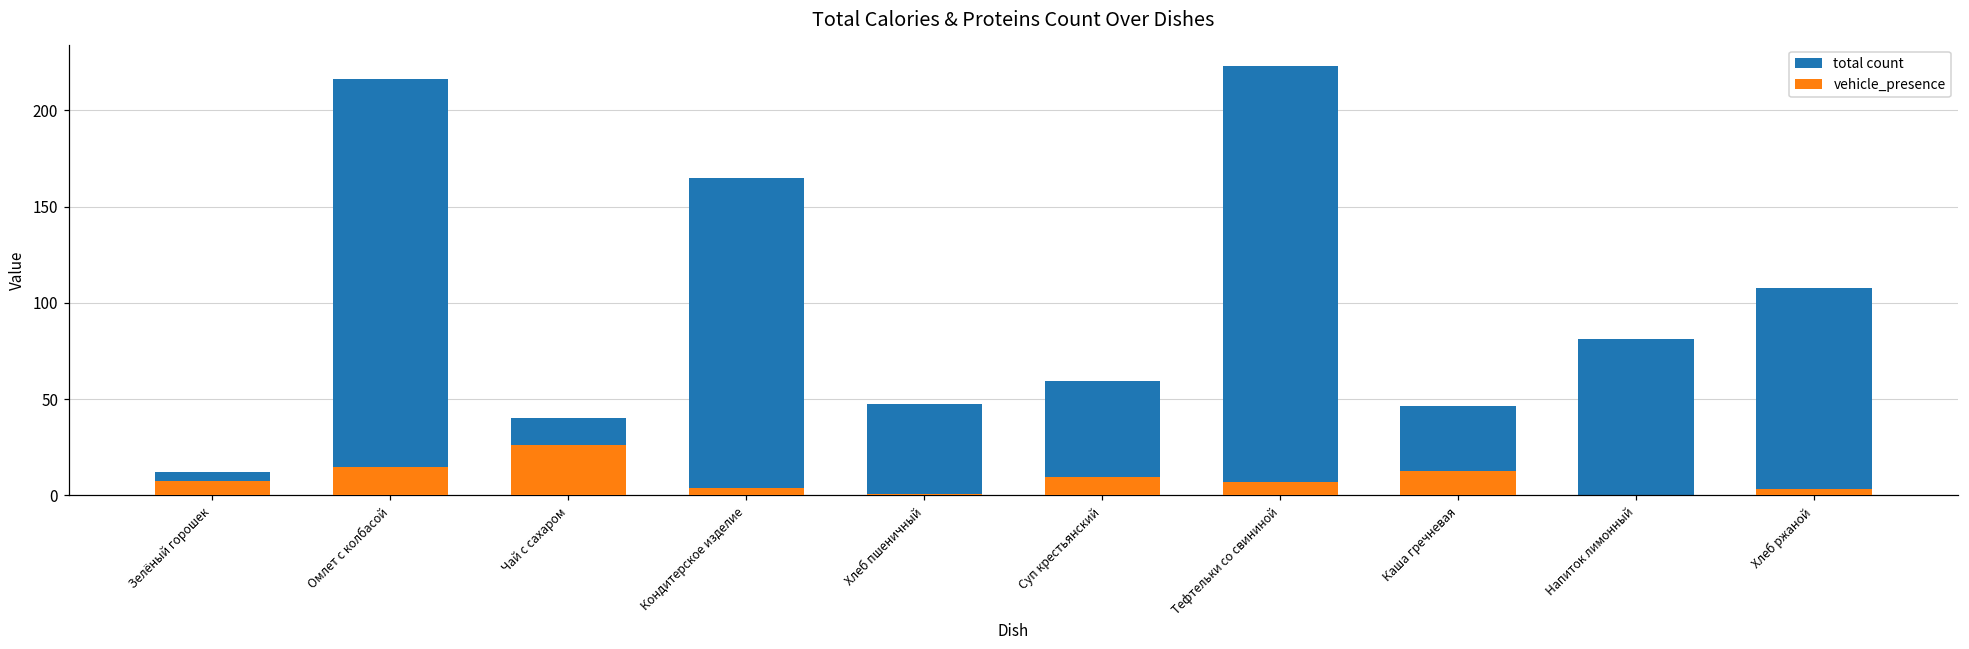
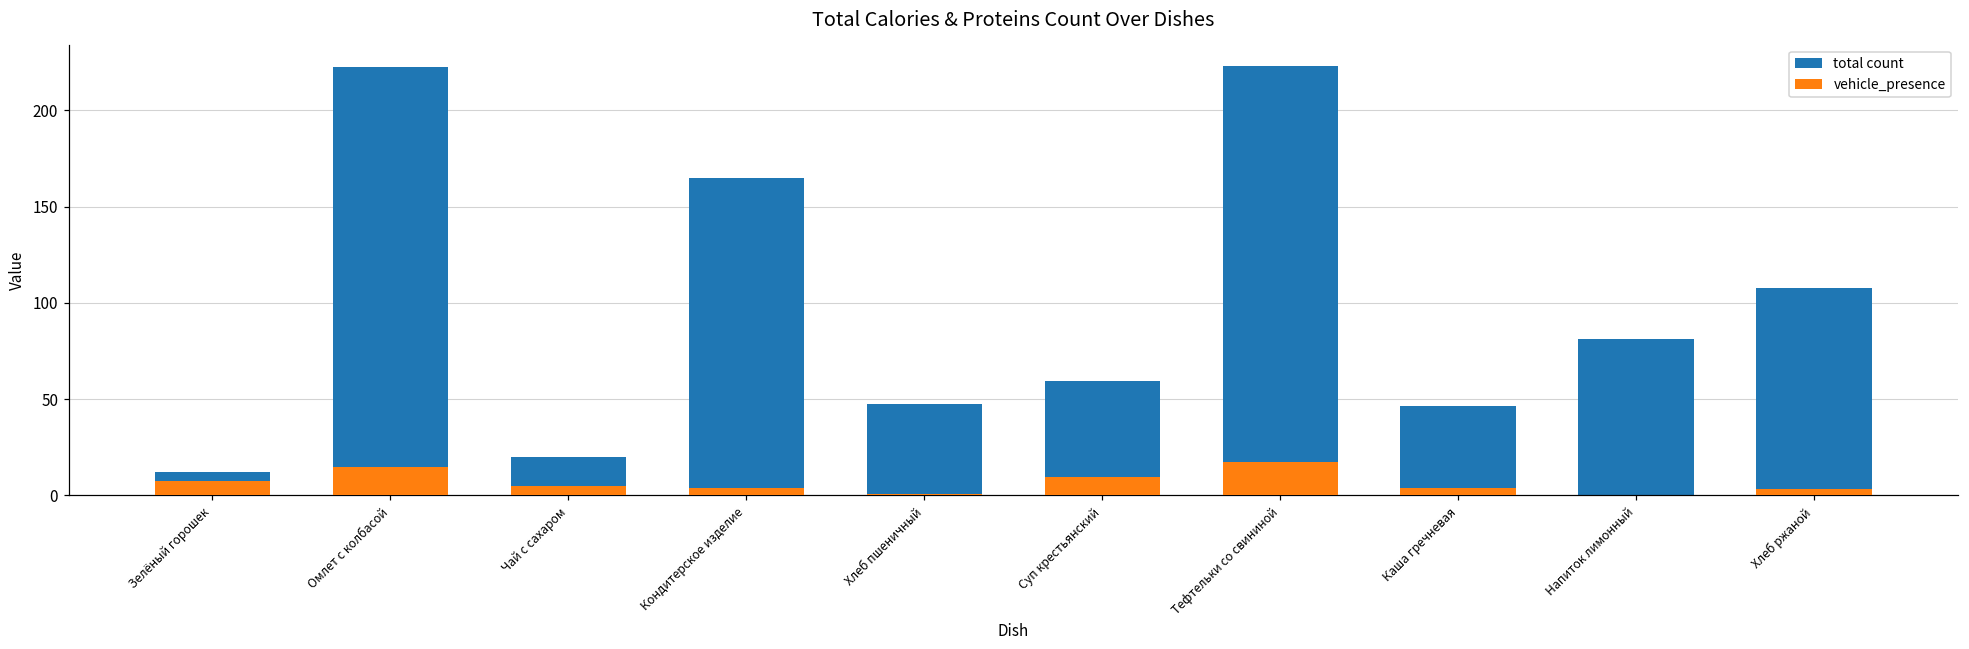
total count, Омлет с колбасой: 217 -> 222
total count, Чай с сахаром: 40 -> 20
vehicle_presence, Чай с сахаром: 26 -> 5
vehicle_presence, Тефтельки со свининой: 7 -> 18
vehicle_presence, Каша гречневая: 13 -> 4
